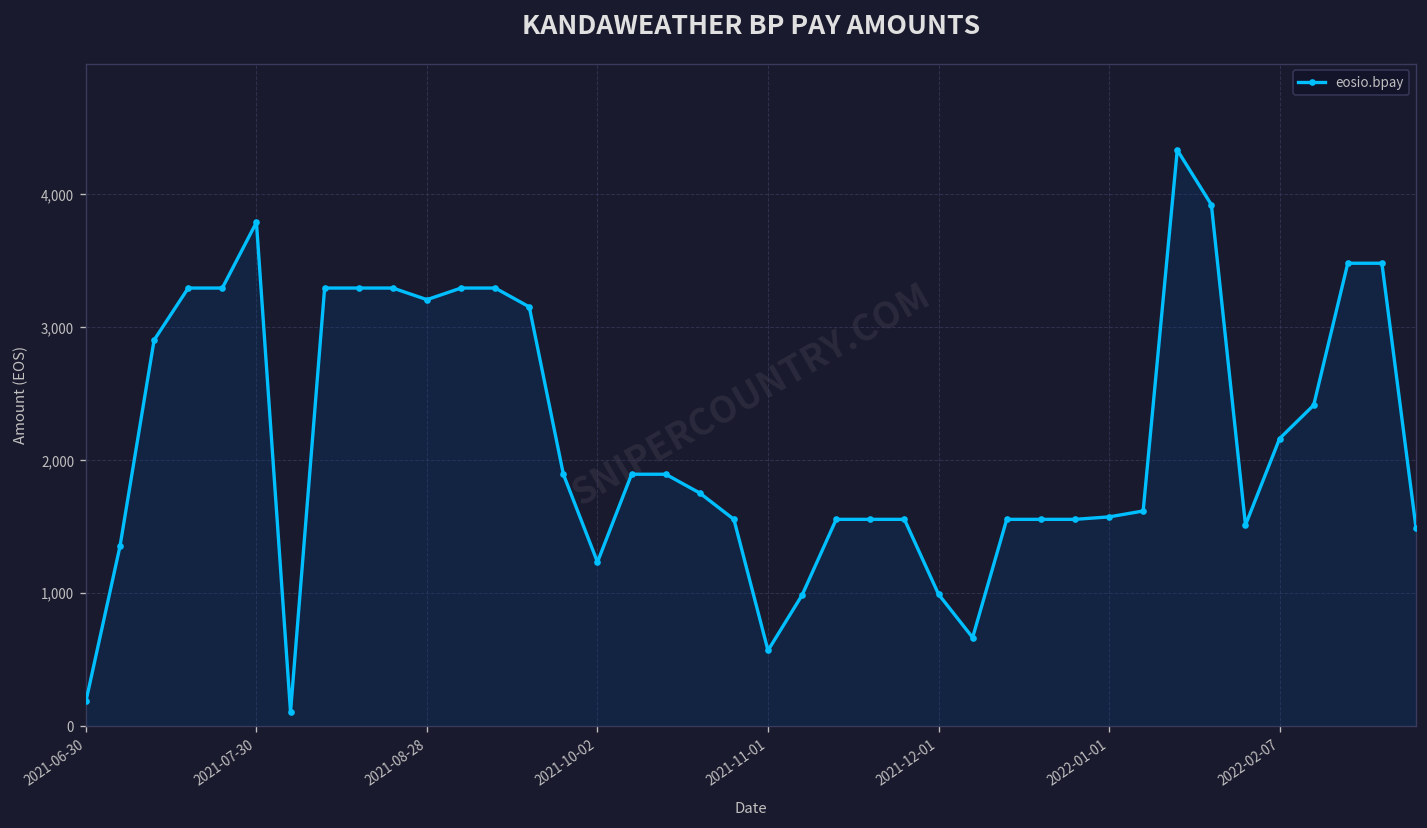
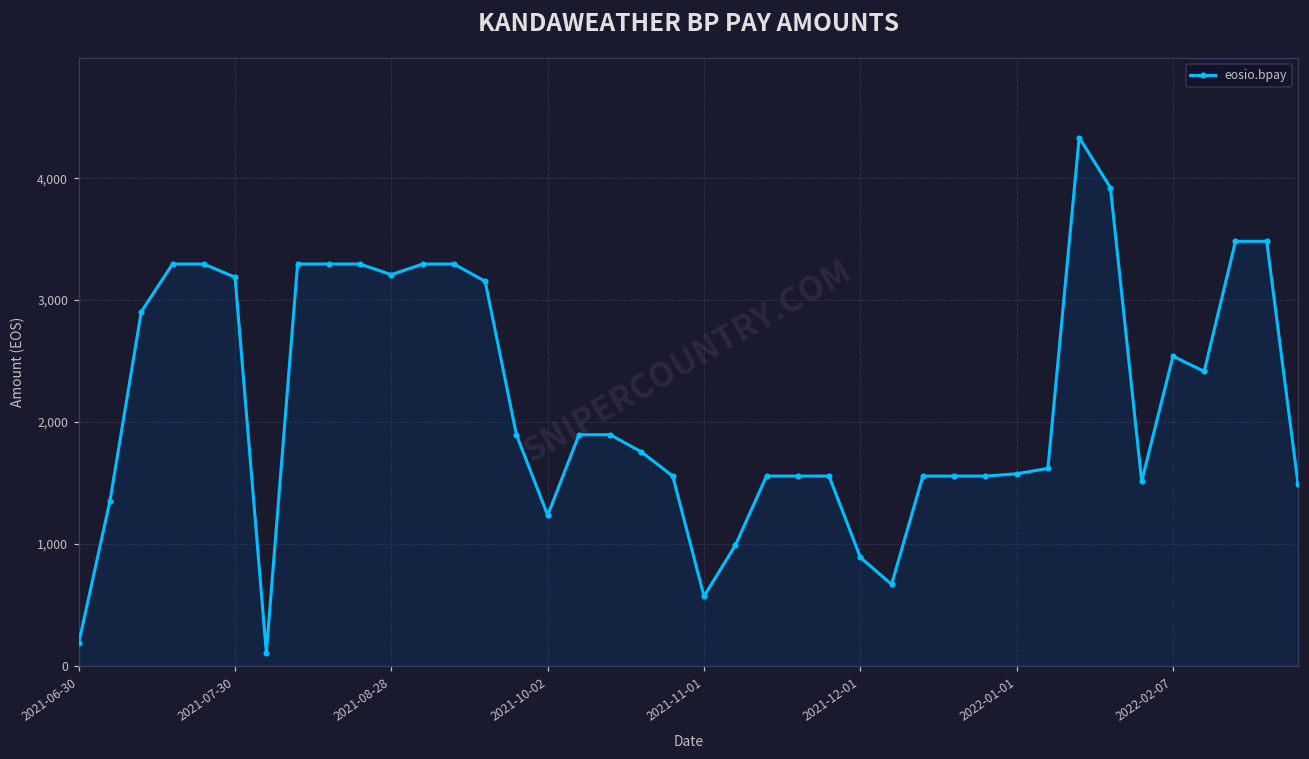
2021-07-30: 3,790 -> 3,190
2021-12-01: 990 -> 890
2022-02-07: 2,160 -> 2,540
